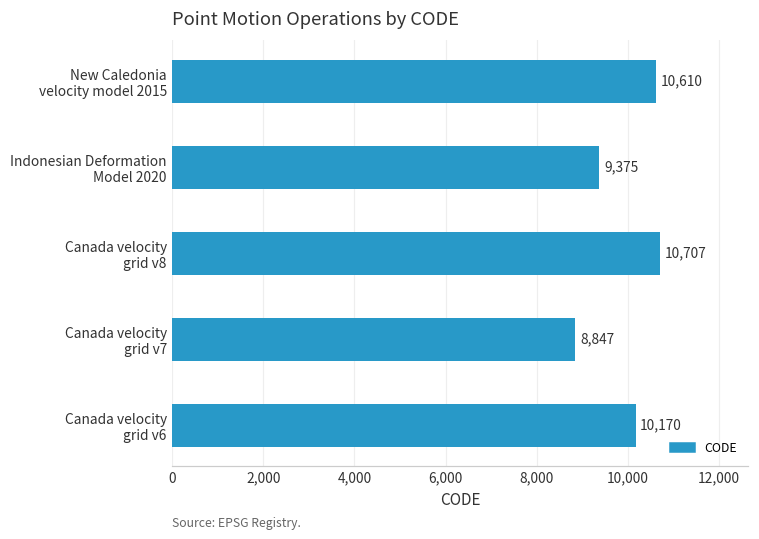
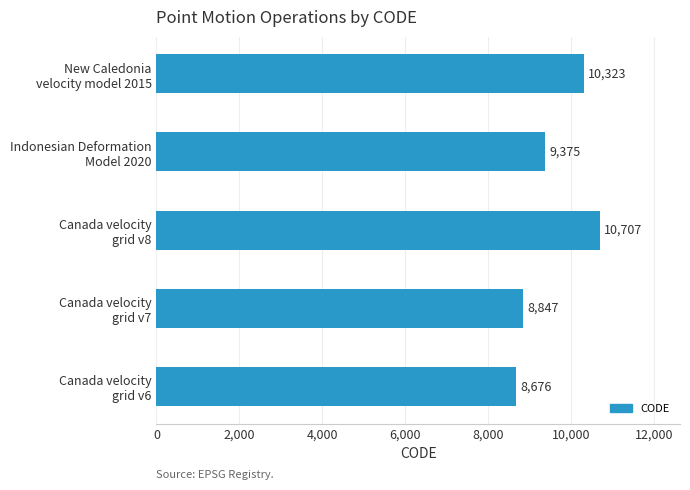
New Caledonia velocity model 2015: 10,610 -> 10,323
Canada velocity grid v6: 10,170 -> 8,676
